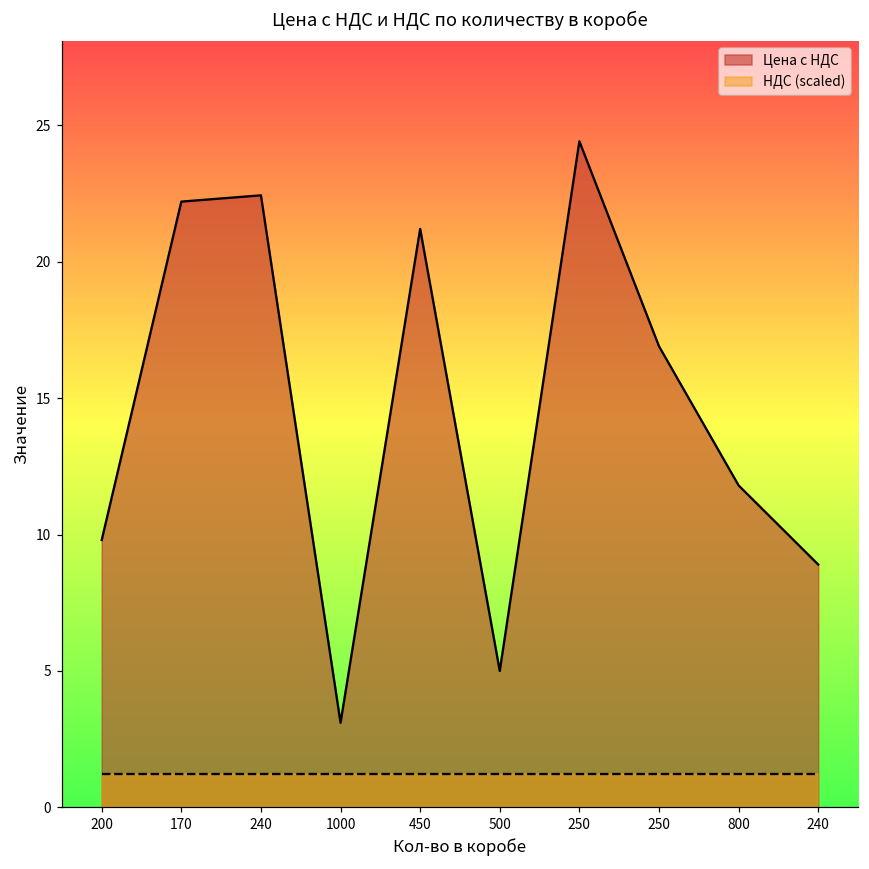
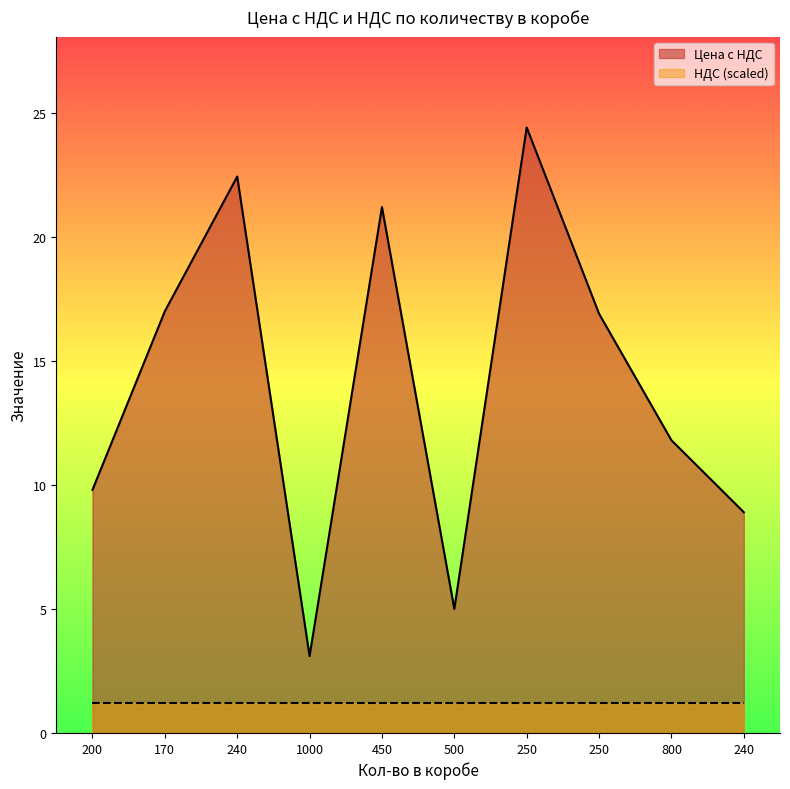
Цена с НДС, 170: 22.2 -> 17.0
